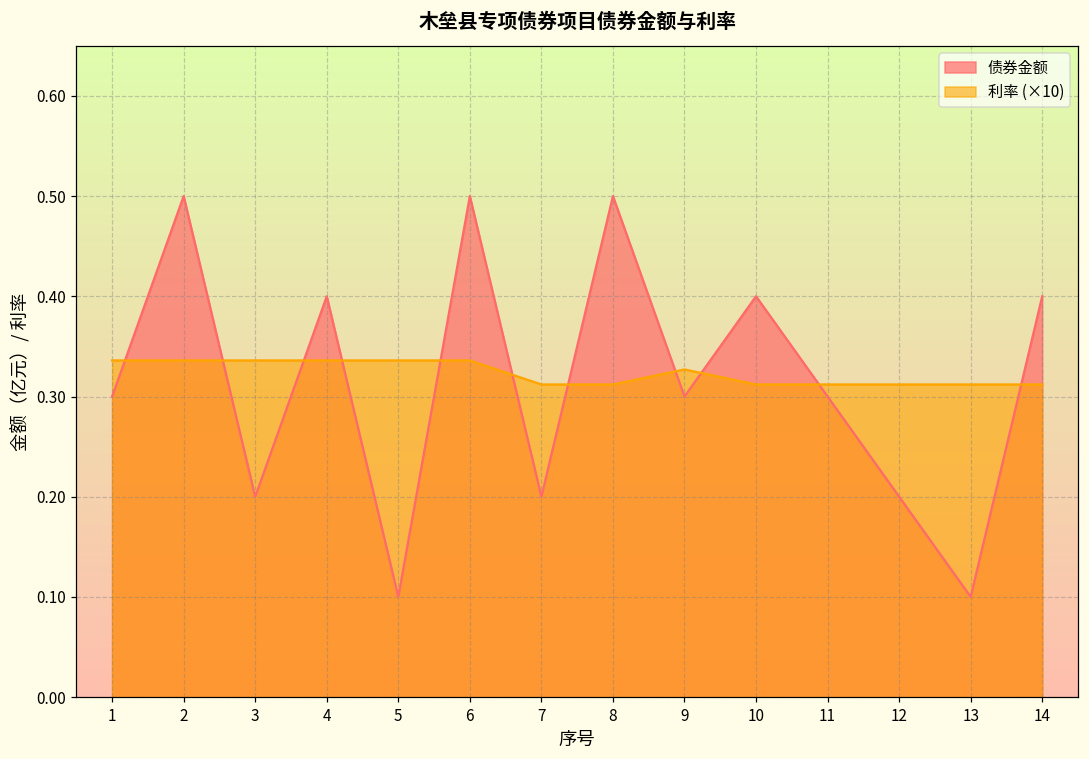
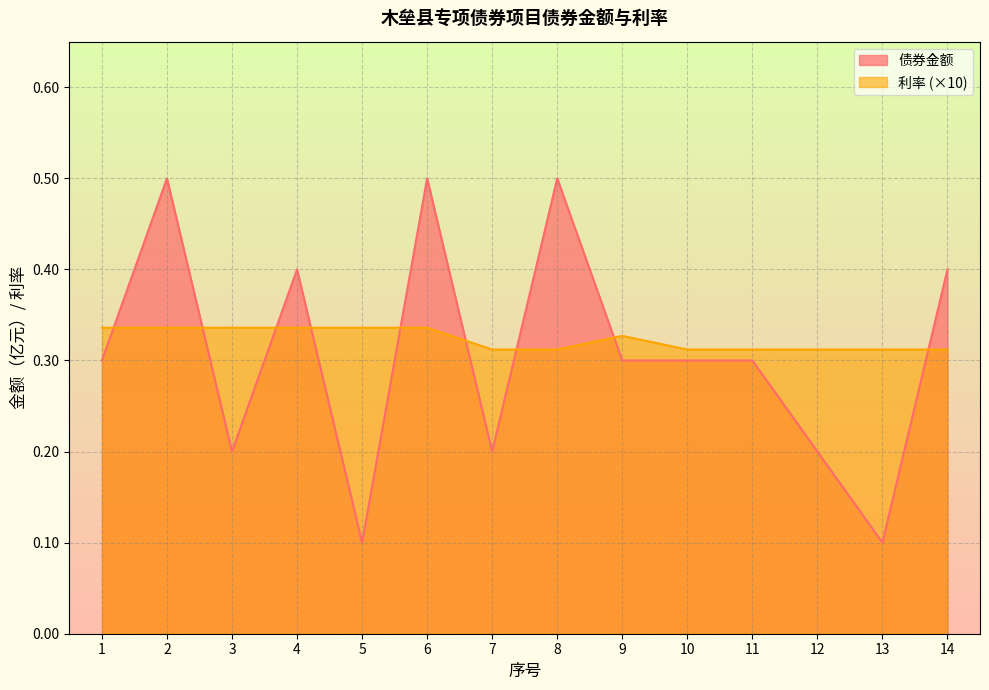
债券金额, 10: 0.4 -> 0.3
